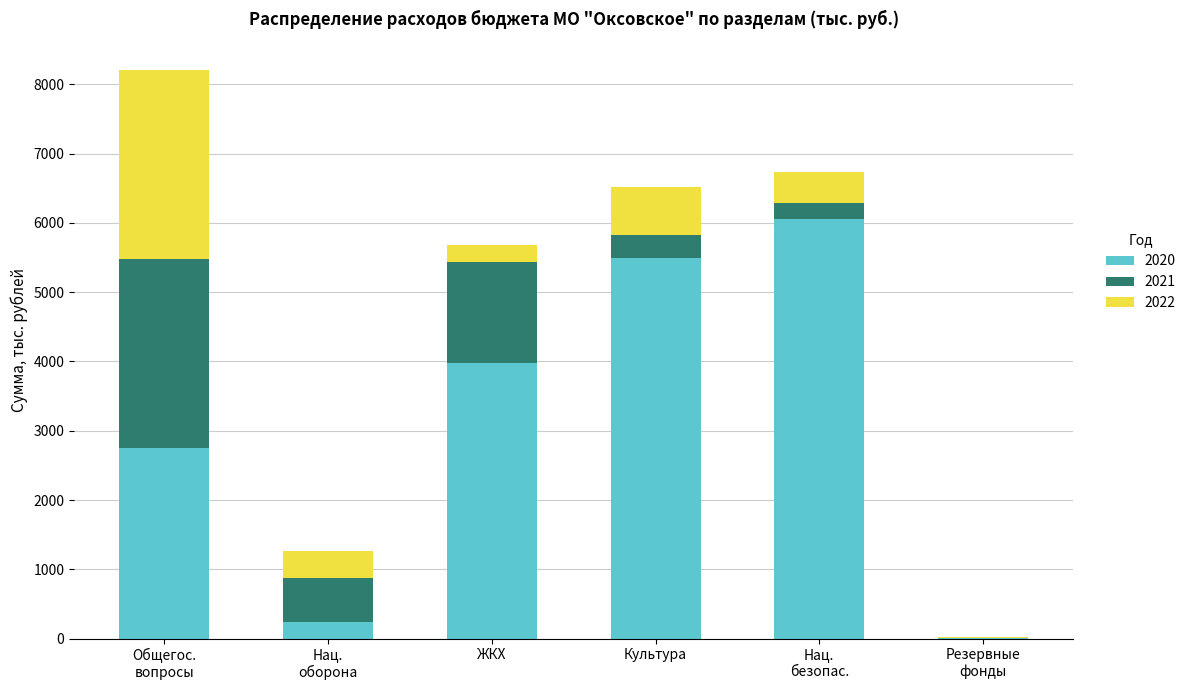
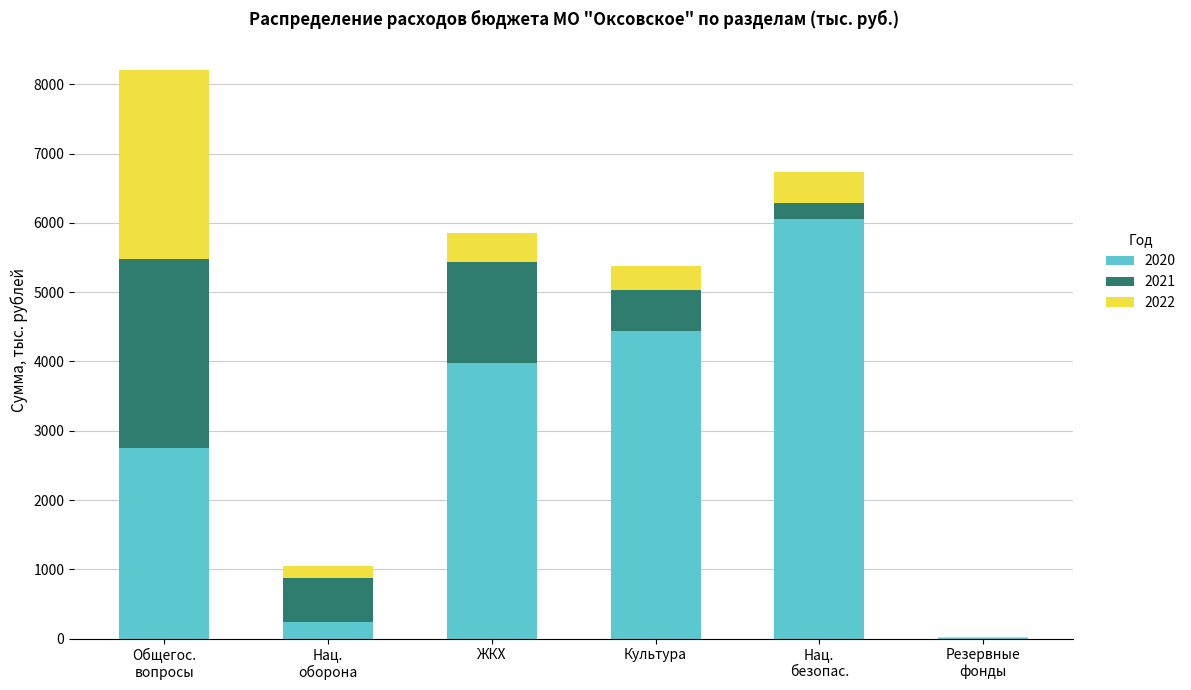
2022, Нац. оборона: 400 -> 200
2022, ЖКХ: 300 -> 400
2020, Культура: 5500 -> 4400
2021, Культура: 300 -> 600
2022, Культура: 700 -> 300
